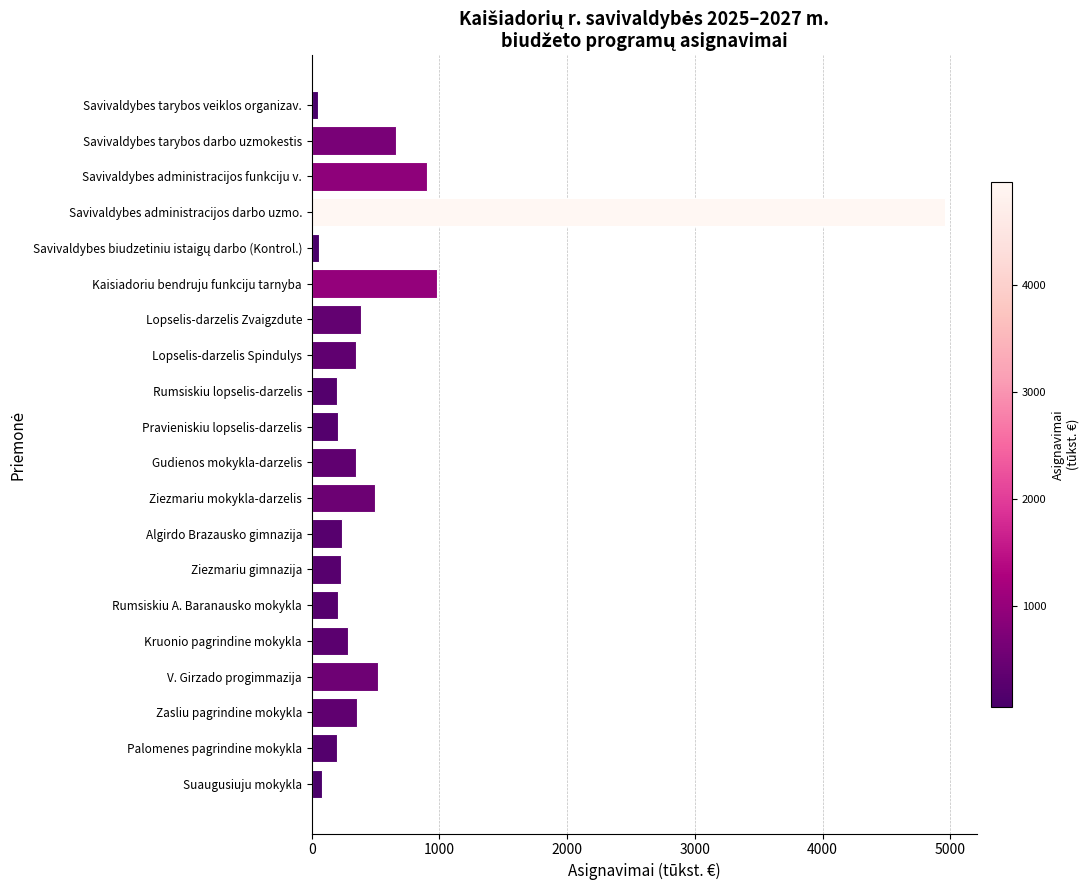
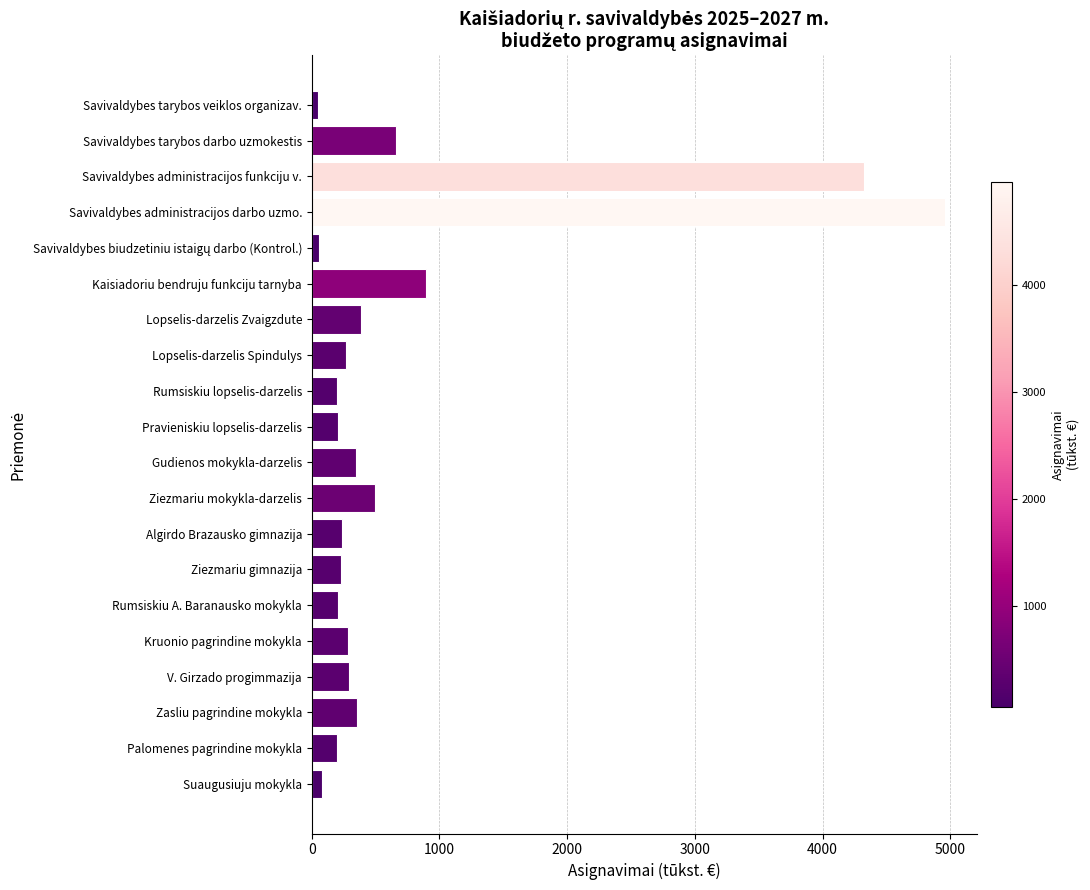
Savivaldybes administracijos funkciju v.: 900 -> 4320
Kaisiadoriu bendruju funkciju tarnyba: 980 -> 900
Lopselis-darzelis Spindulys: 350 -> 270
V. Girzado progimmazija: 520 -> 290
